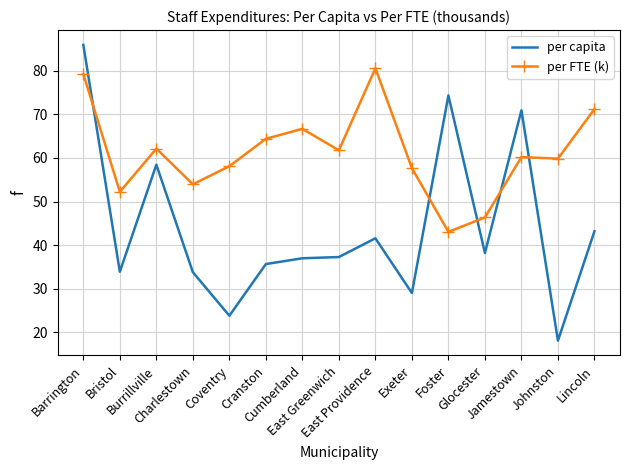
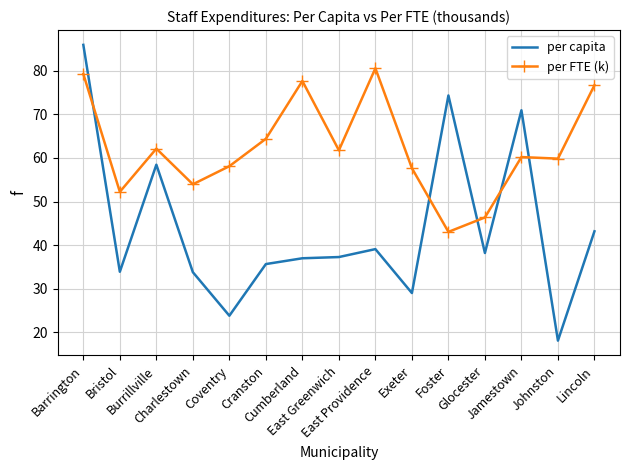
per FTE (k), Cumberland: 67 -> 78
per capita, East Providence: 42 -> 39
per FTE (k), Lincoln: 71 -> 77
